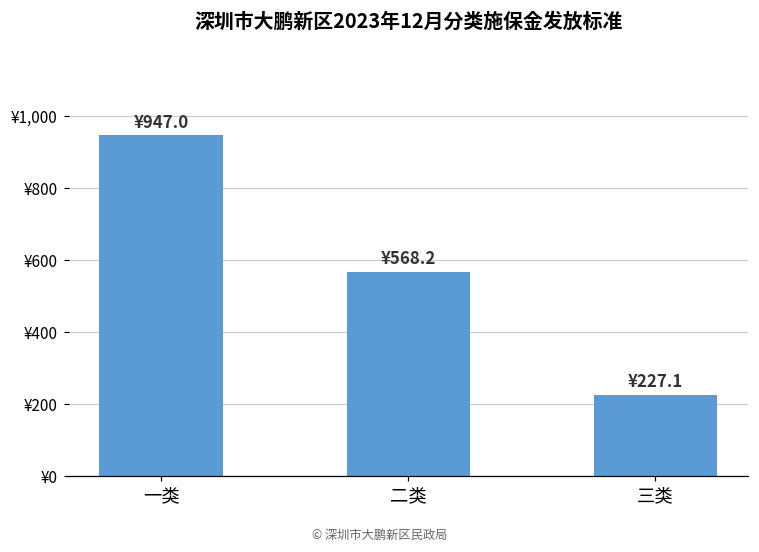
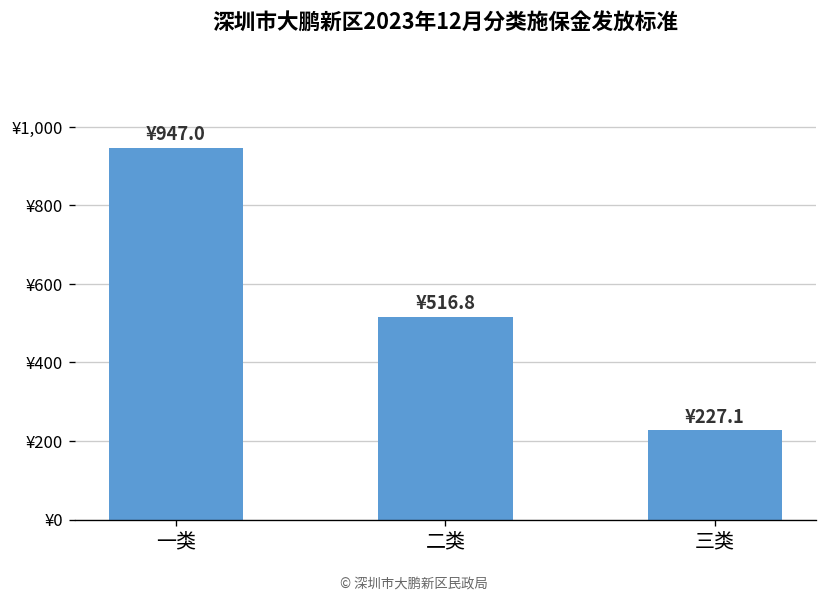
二类: ¥568.2 -> ¥516.8
